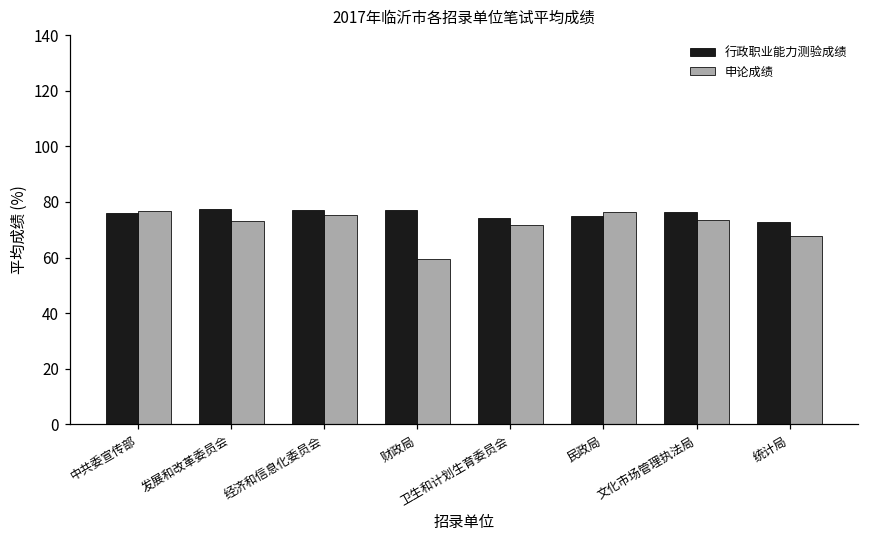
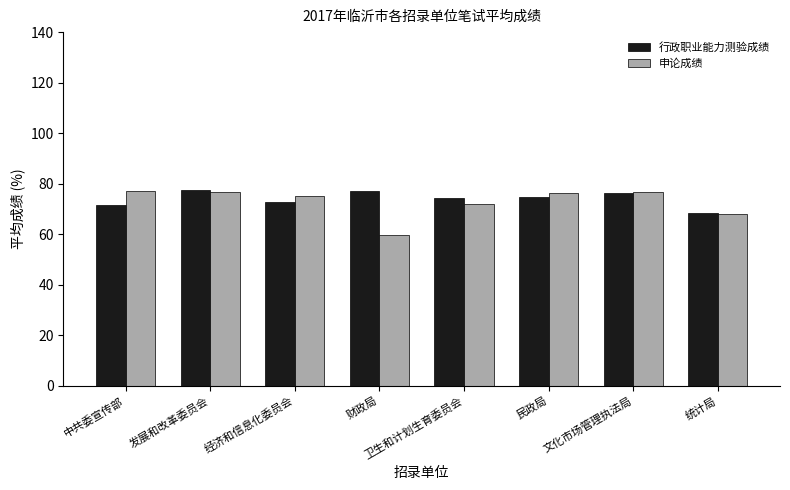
行政职业能力测验成绩, 中共委宣传部: 76 -> 71
申论成绩, 发展和改革委员会: 73 -> 77
行政职业能力测验成绩, 经济和信息化委员会: 77 -> 73
申论成绩, 文化市场管理执法局: 73 -> 77
行政职业能力测验成绩, 统计局: 73 -> 68
